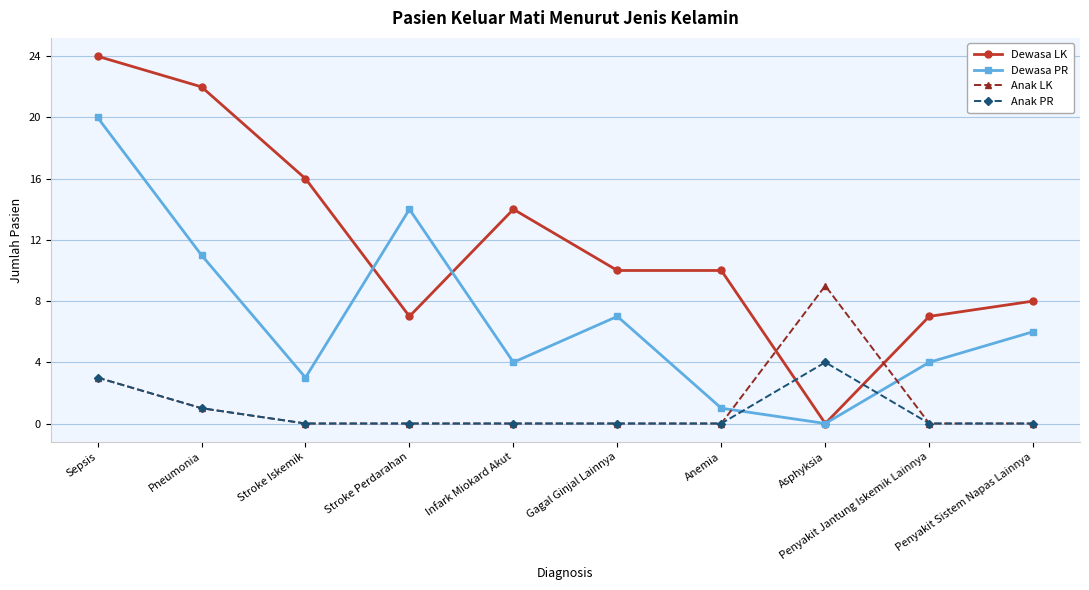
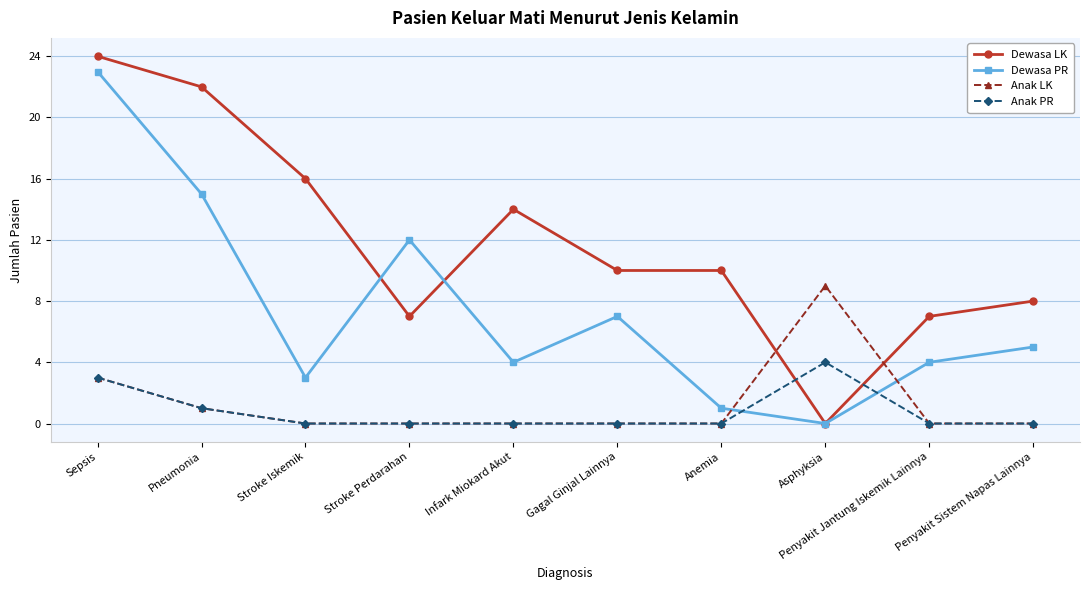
Dewasa PR, Sepsis: 20 -> 23
Dewasa PR, Pneumonia: 11 -> 15
Dewasa PR, Stroke Perdarahan: 14 -> 12
Dewasa PR, Penyakit Sistem Napas Lainnya: 6 -> 5
